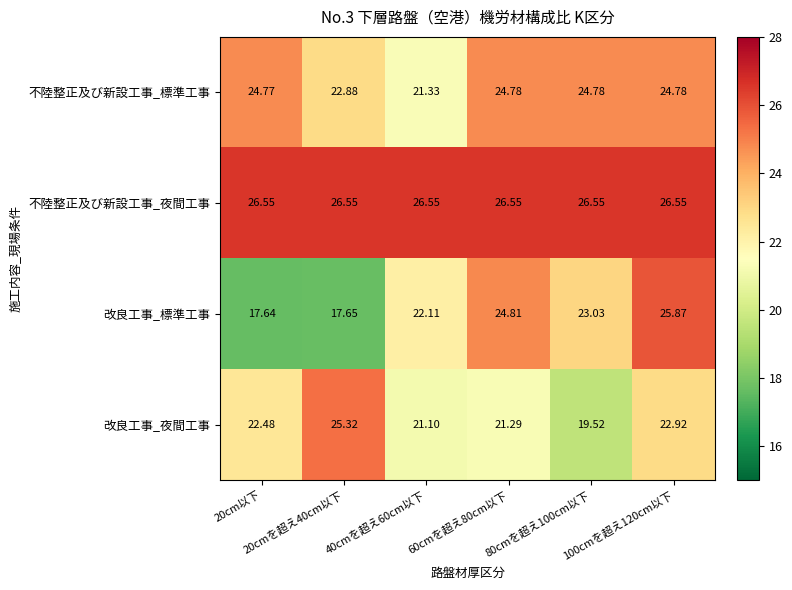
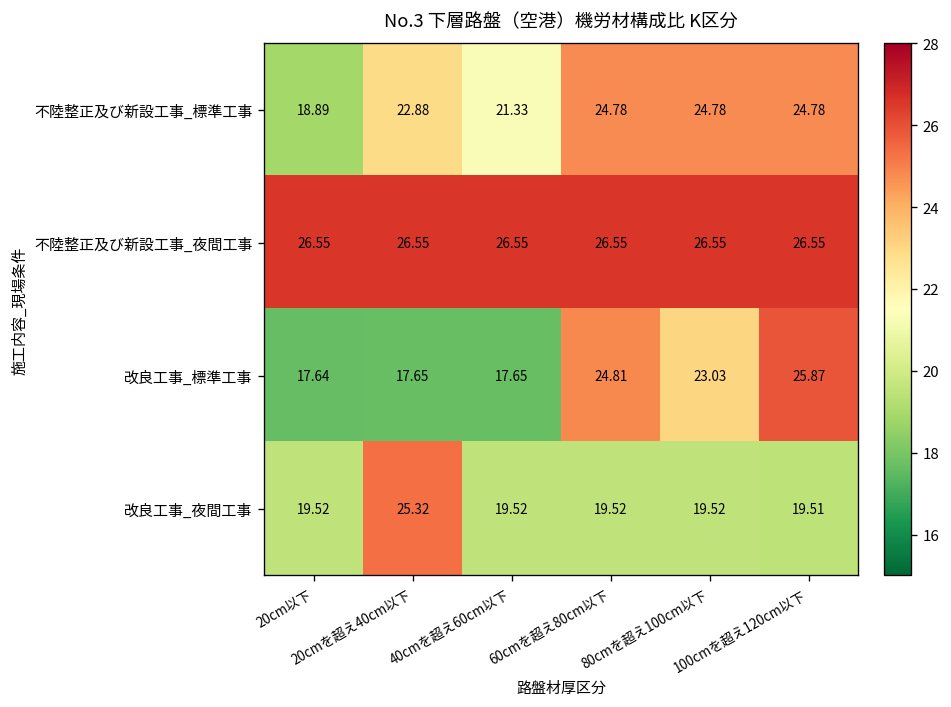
不陸整正及び新設工事_標準工事, 20cm以下: 24.77 -> 18.89
改良工事_標準工事, 40cmを超え60cm以下: 22.11 -> 17.65
改良工事_夜間工事, 20cm以下: 22.48 -> 19.52
改良工事_夜間工事, 40cmを超え60cm以下: 21.10 -> 19.52
改良工事_夜間工事, 60cmを超え80cm以下: 21.29 -> 19.52
改良工事_夜間工事, 100cmを超え120cm以下: 22.92 -> 19.51
